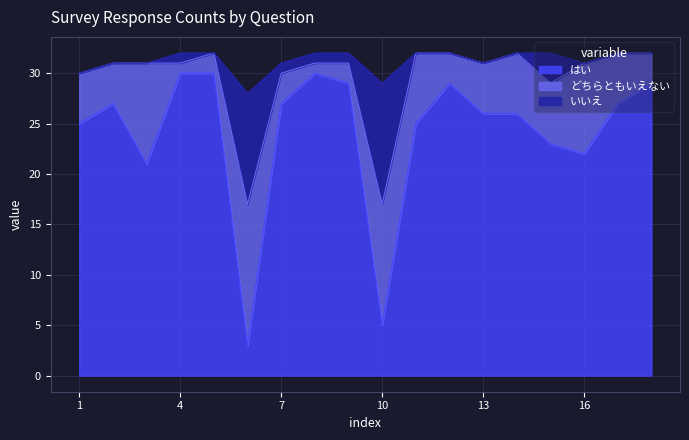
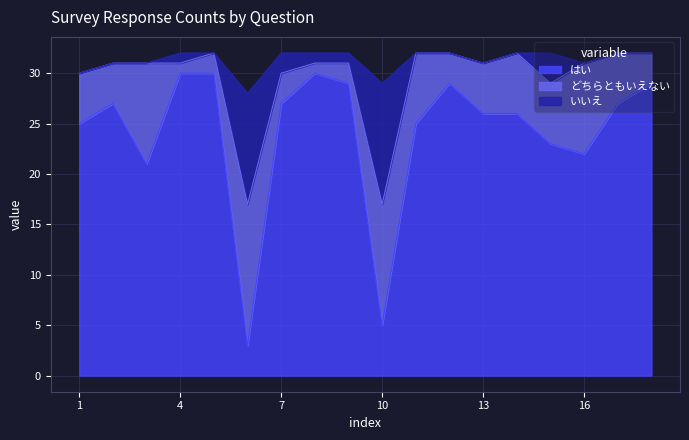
いいえ, 7: 1 -> 2
